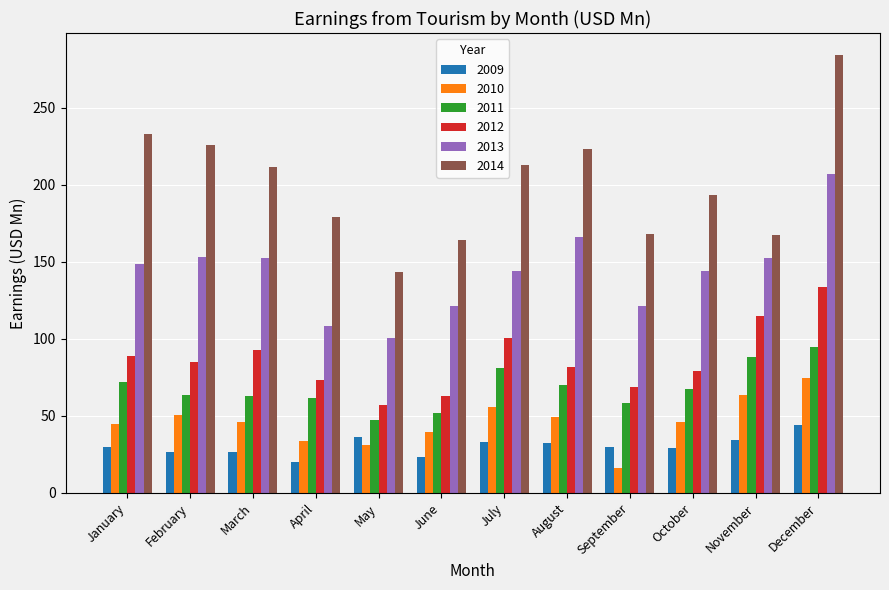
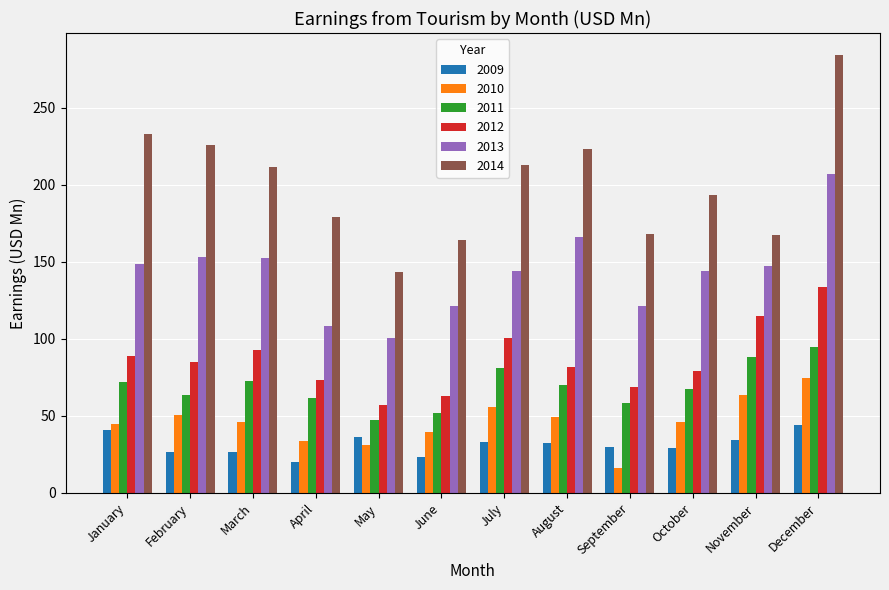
2009, January: 30 -> 41
2011, March: 63 -> 73
2013, November: 153 -> 147
